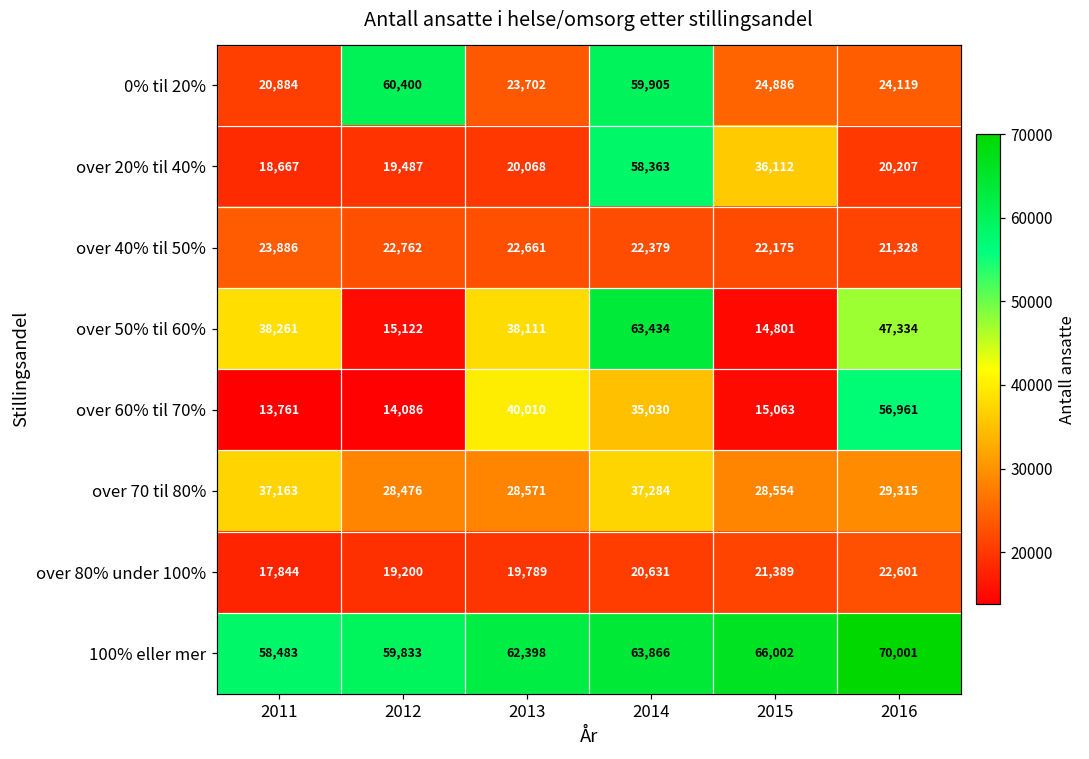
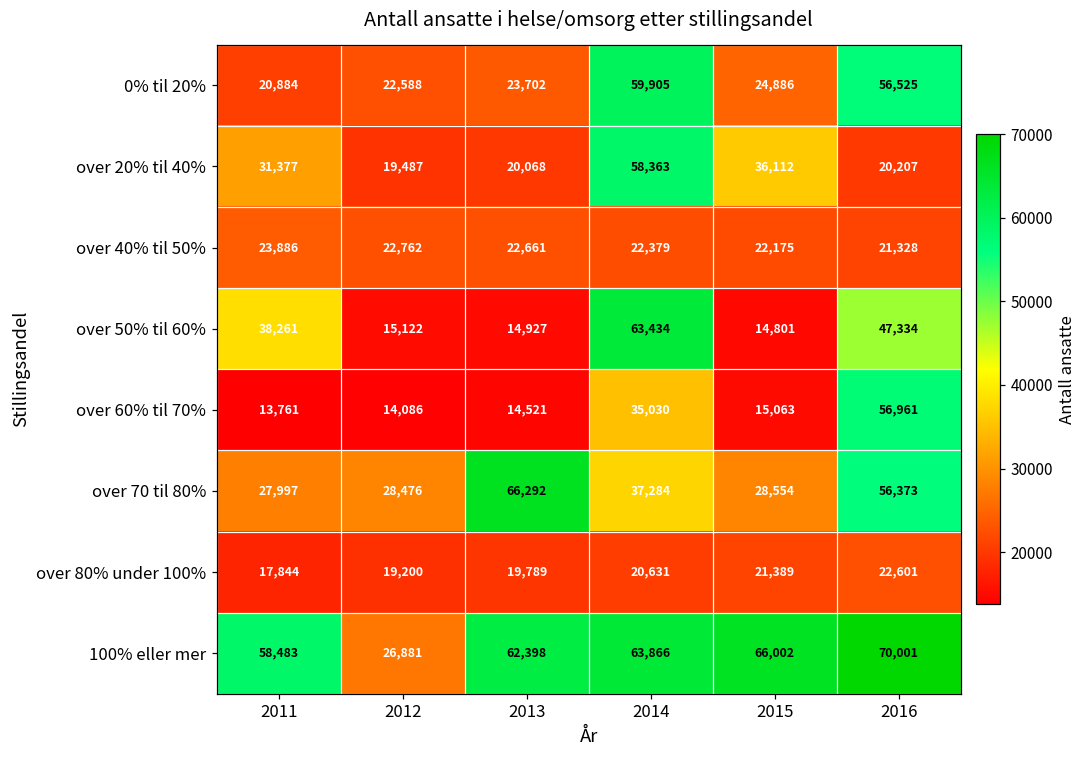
0% til 20%, 2012: 60,400 -> 22,588
0% til 20%, 2016: 24,119 -> 56,525
over 20% til 40%, 2011: 18,667 -> 31,377
over 50% til 60%, 2013: 38,111 -> 14,927
over 60% til 70%, 2013: 40,010 -> 14,521
over 70 til 80%, 2011: 37,163 -> 27,997
over 70 til 80%, 2013: 28,571 -> 66,292
over 70 til 80%, 2016: 29,315 -> 56,373
100% eller mer, 2012: 59,833 -> 26,881
